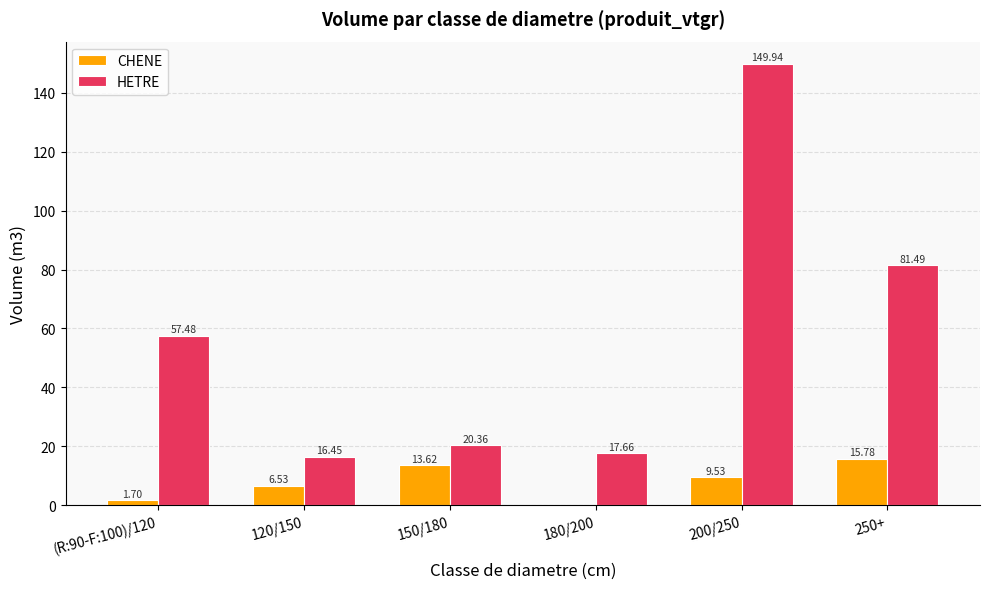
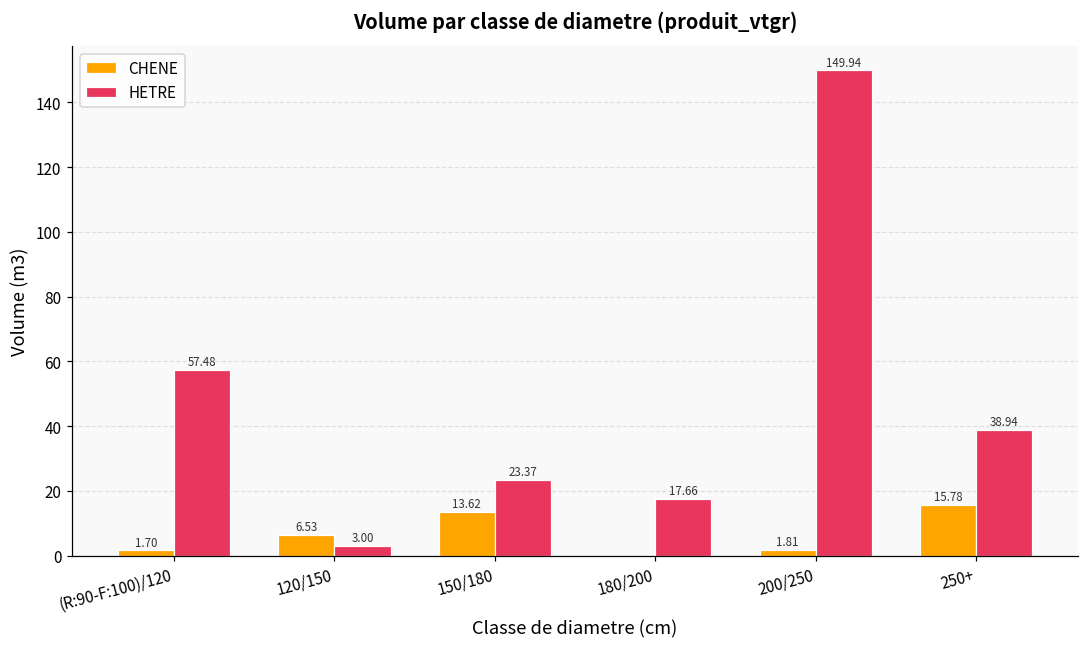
HETRE, 120/150: 16.45 -> 3.00
HETRE, 150/180: 20.36 -> 23.37
CHENE, 200/250: 9.53 -> 1.81
HETRE, 250+: 81.49 -> 38.94
